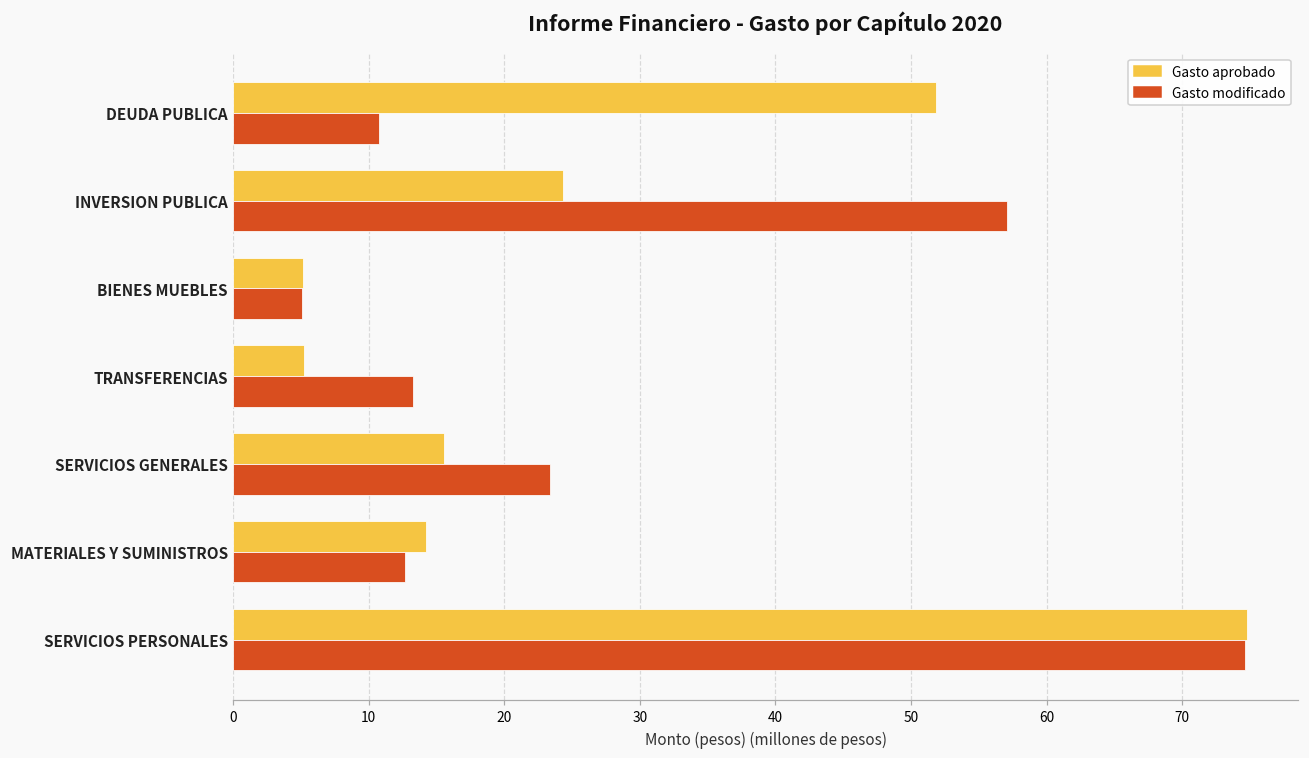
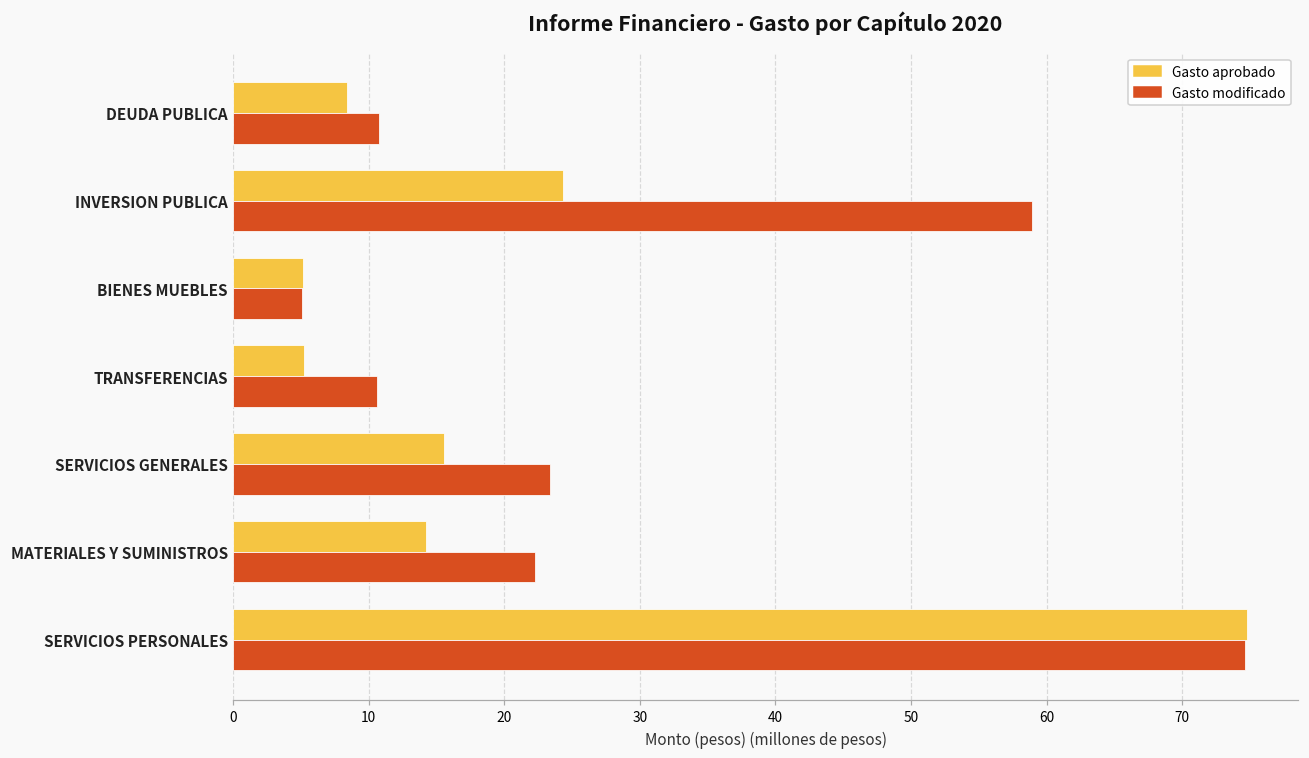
Gasto aprobado, DEUDA PUBLICA: 51.9 -> 8.4
Gasto modificado, INVERSION PUBLICA: 57.1 -> 58.9
Gasto modificado, TRANSFERENCIAS: 13.3 -> 10.6
Gasto modificado, MATERIALES Y SUMINISTROS: 12.6 -> 22.3
